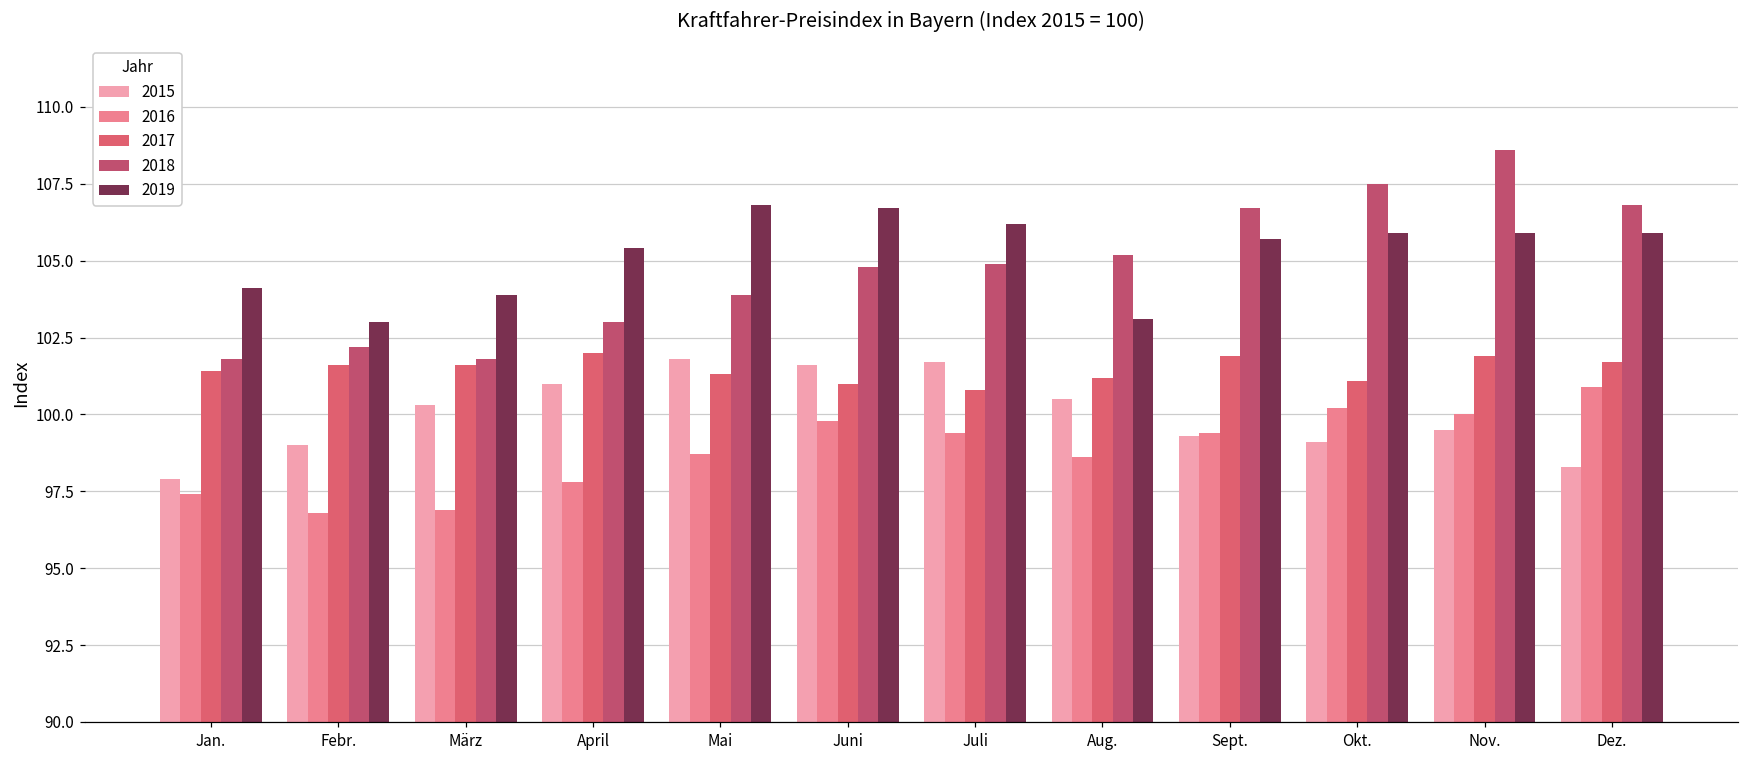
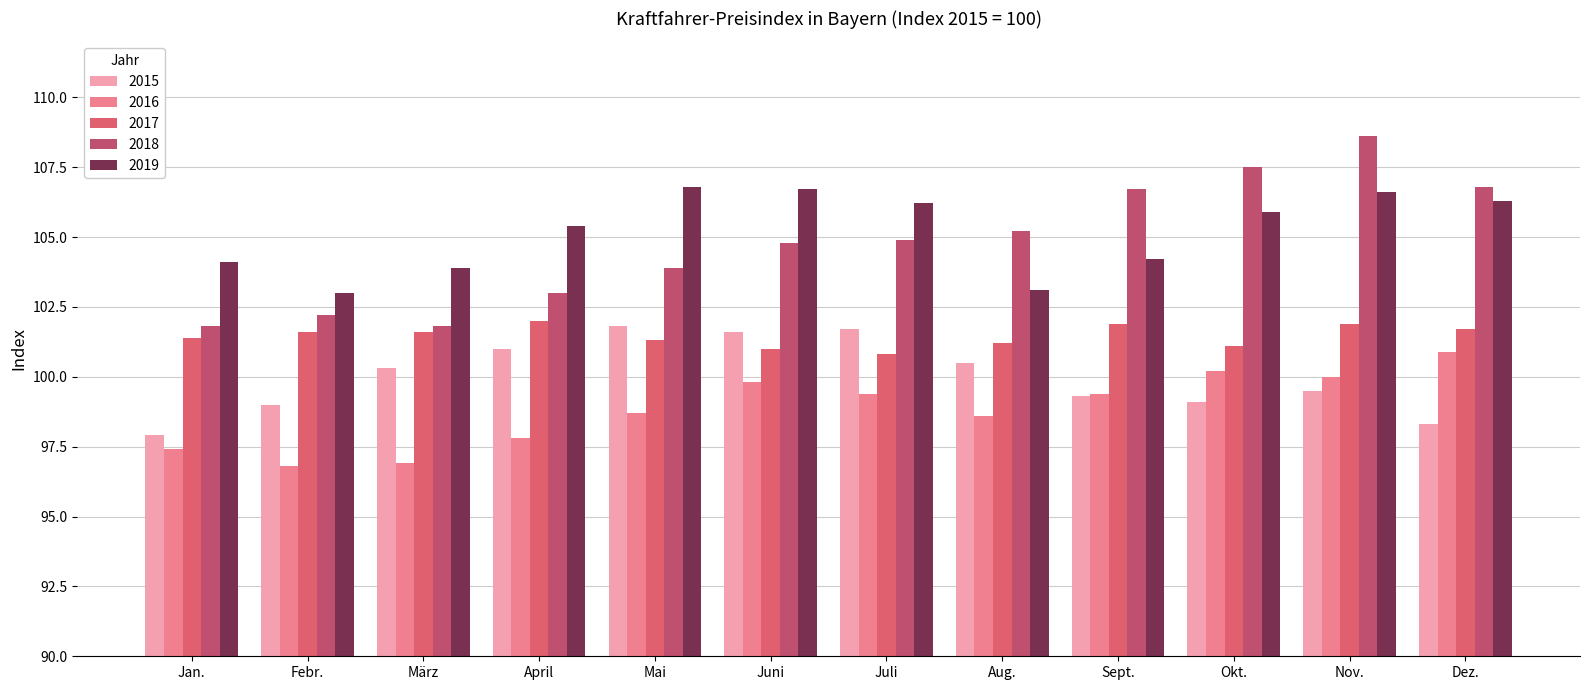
2019, Sept.: 105.7 -> 104.2
2019, Nov.: 105.9 -> 106.6
2019, Dez.: 105.9 -> 106.3
